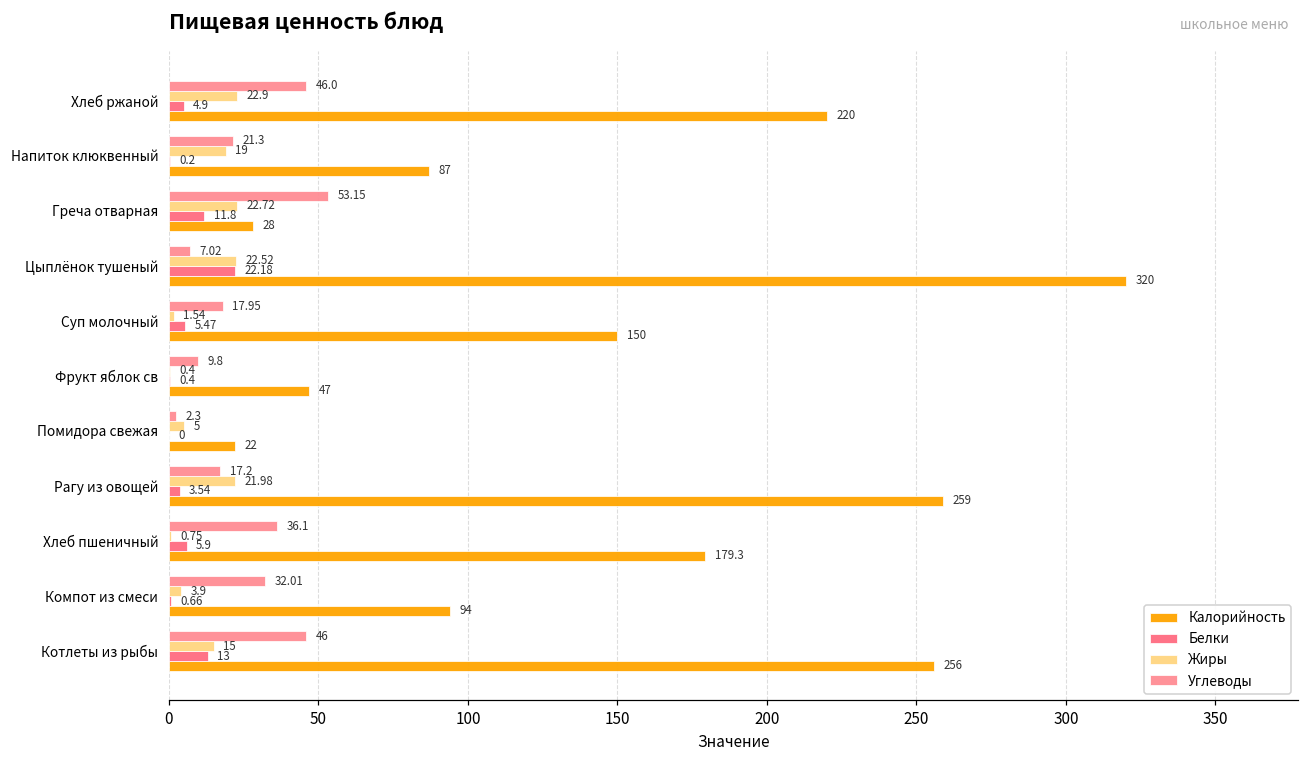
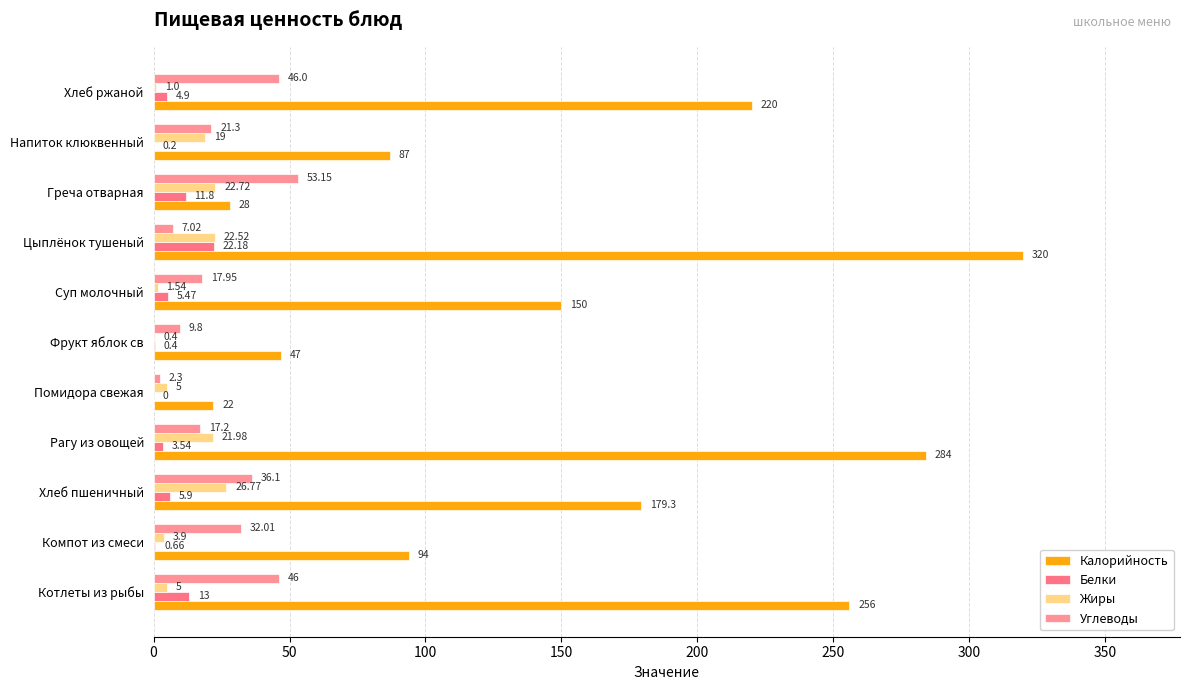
Жиры, Хлеб ржаной: 22.9 -> 1.0
Калорийность, Рагу из овощей: 259 -> 284
Жиры, Хлеб пшеничный: 0.75 -> 26.77
Жиры, Котлеты из рыбы: 15 -> 5
